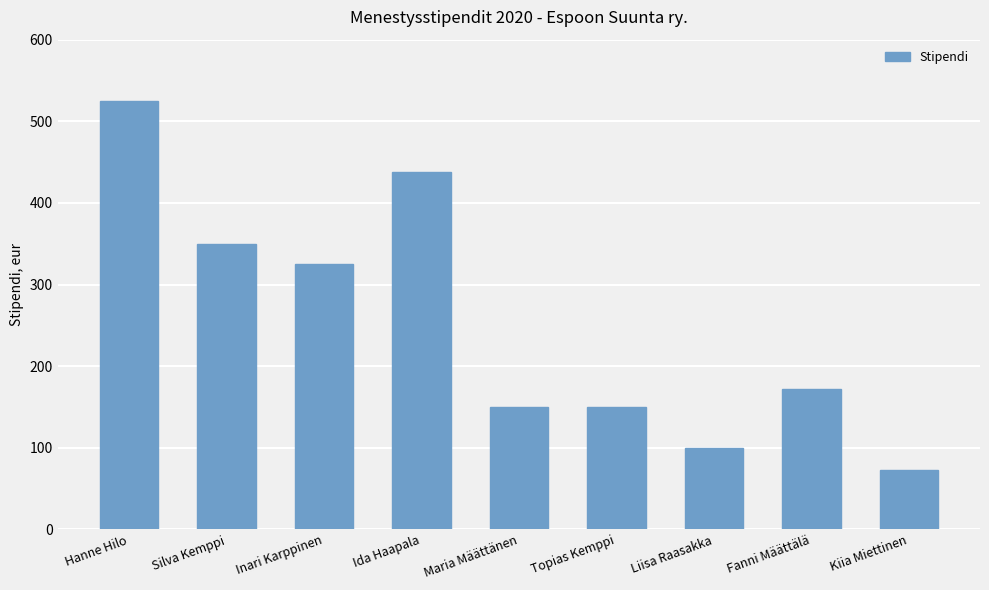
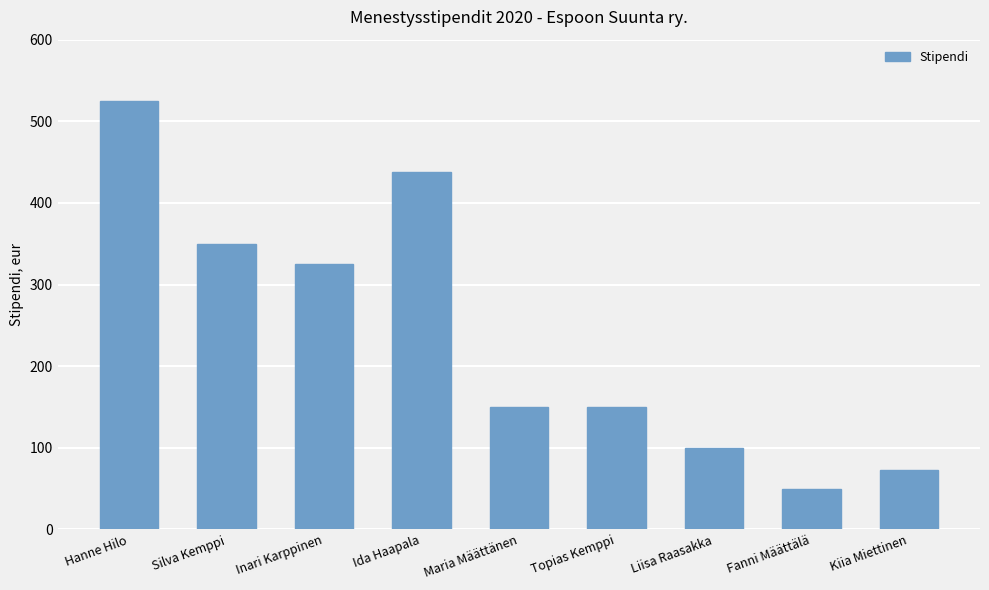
Fanni Määttälä: 170 -> 50
